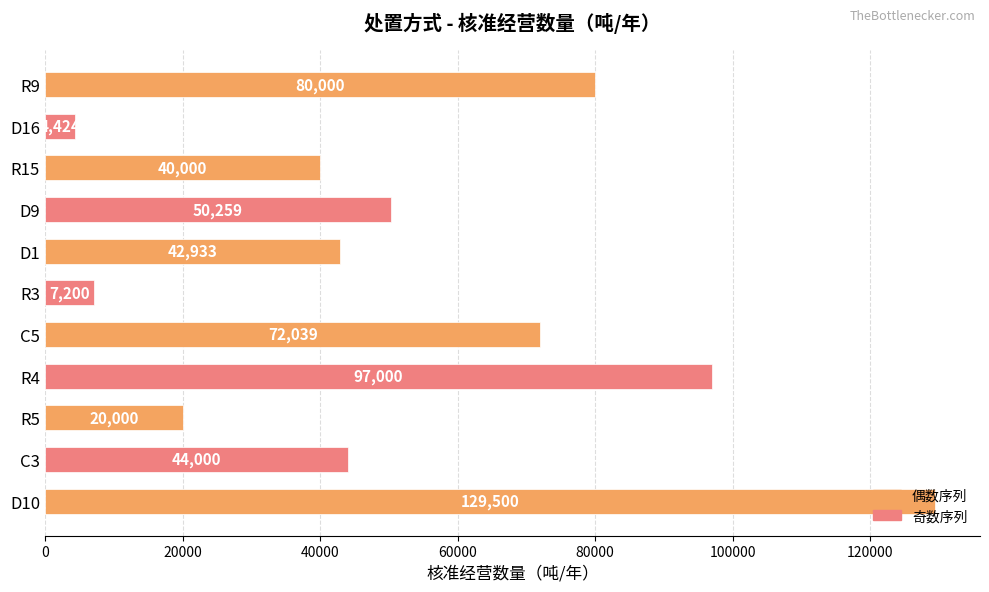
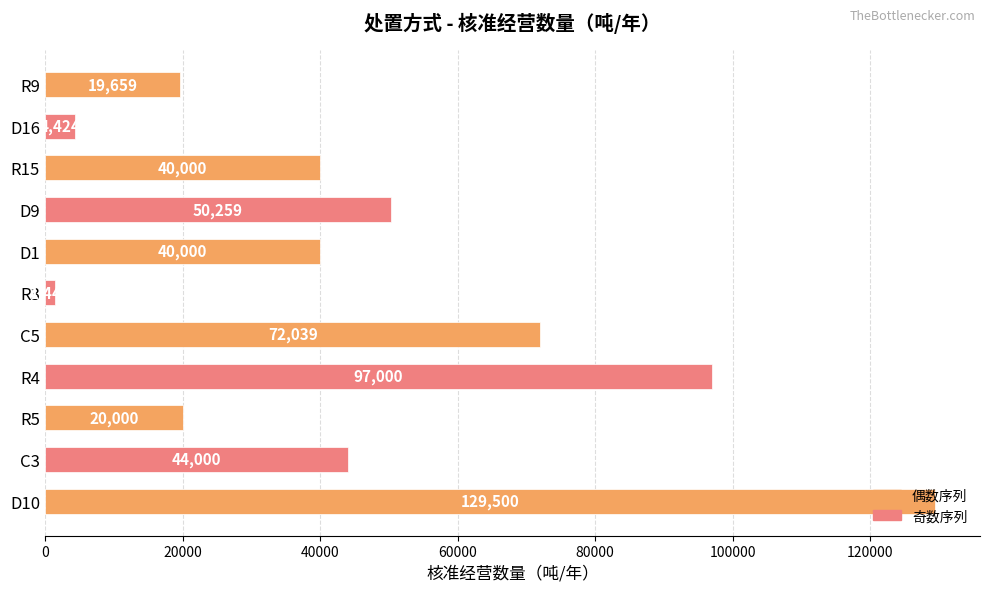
R9: 80,000 -> 19,659
D1: 42,933 -> 40,000
R3: 7000 -> 1000
